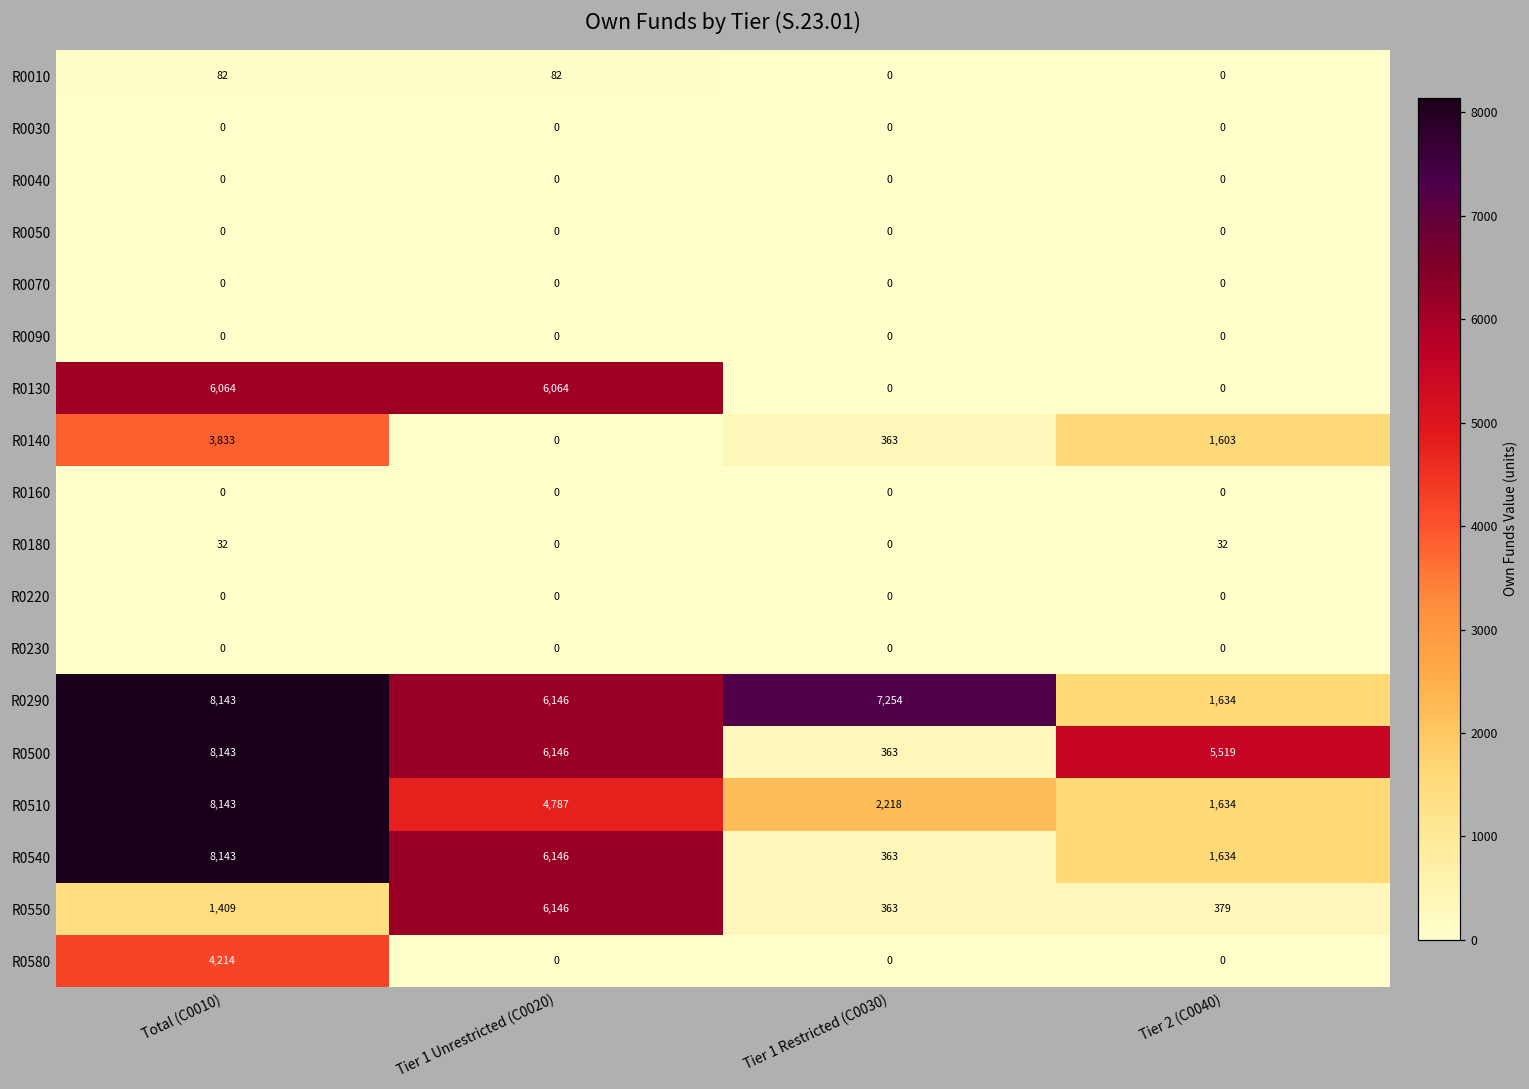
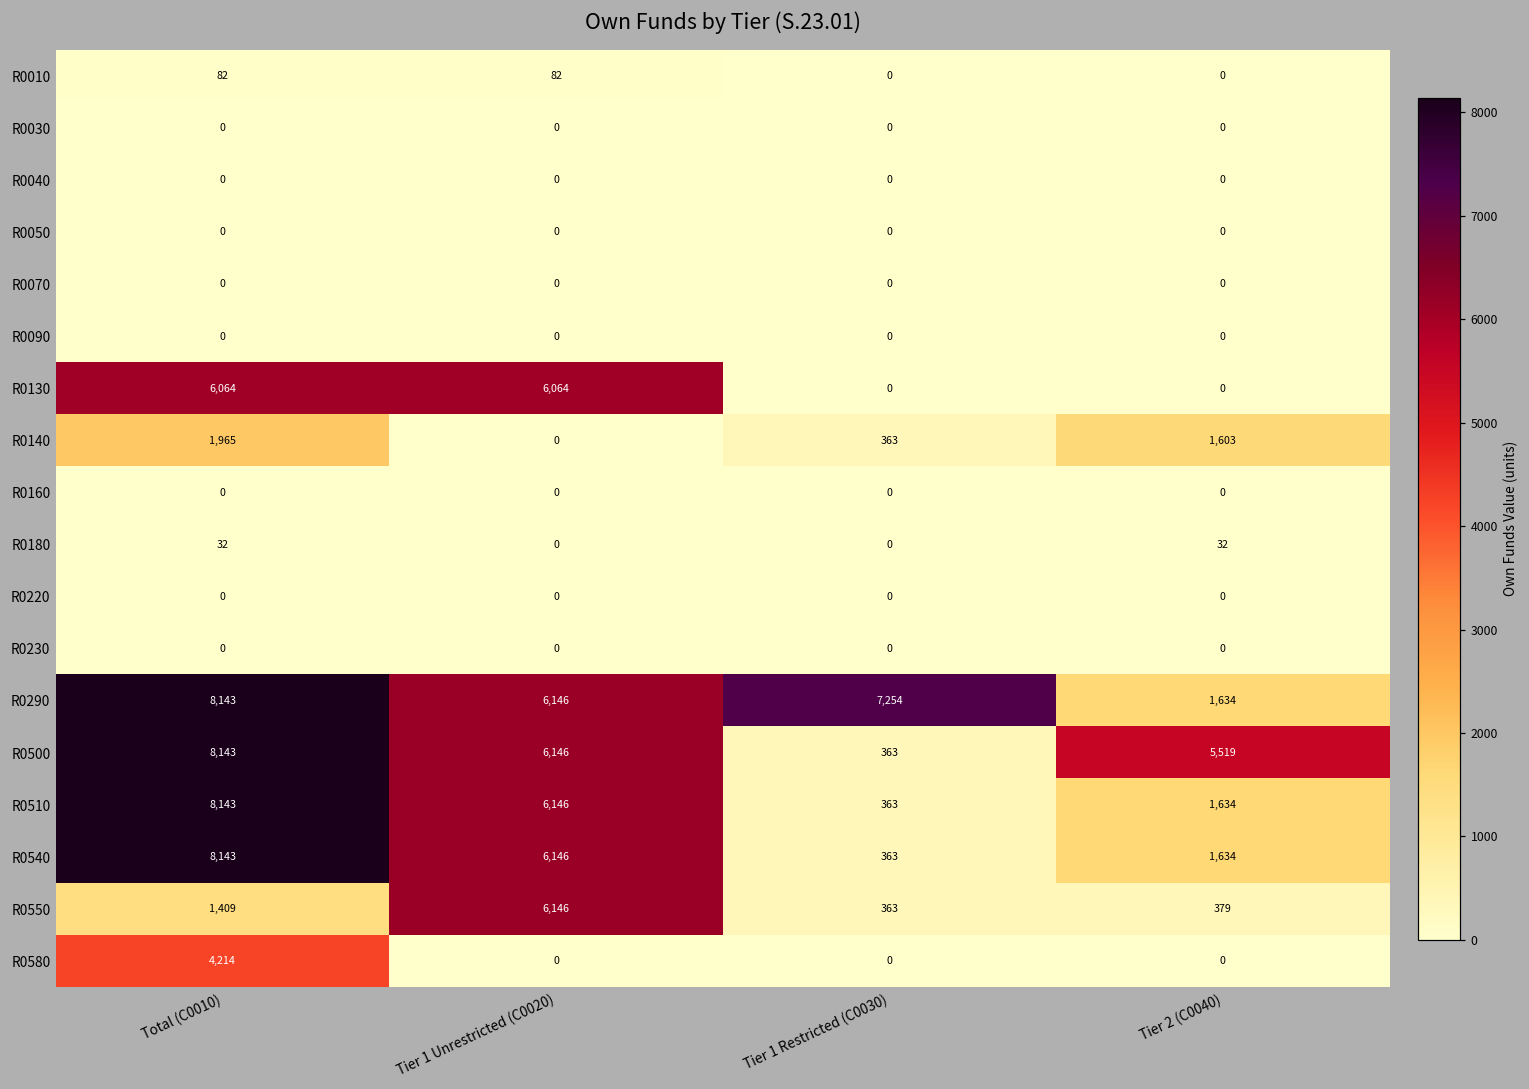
R0140, Total (C0010): 3,833 -> 1,965
R0510, Tier 1 Unrestricted (C0020): 4,787 -> 6,146
R0510, Tier 1 Restricted (C0030): 2,218 -> 363
